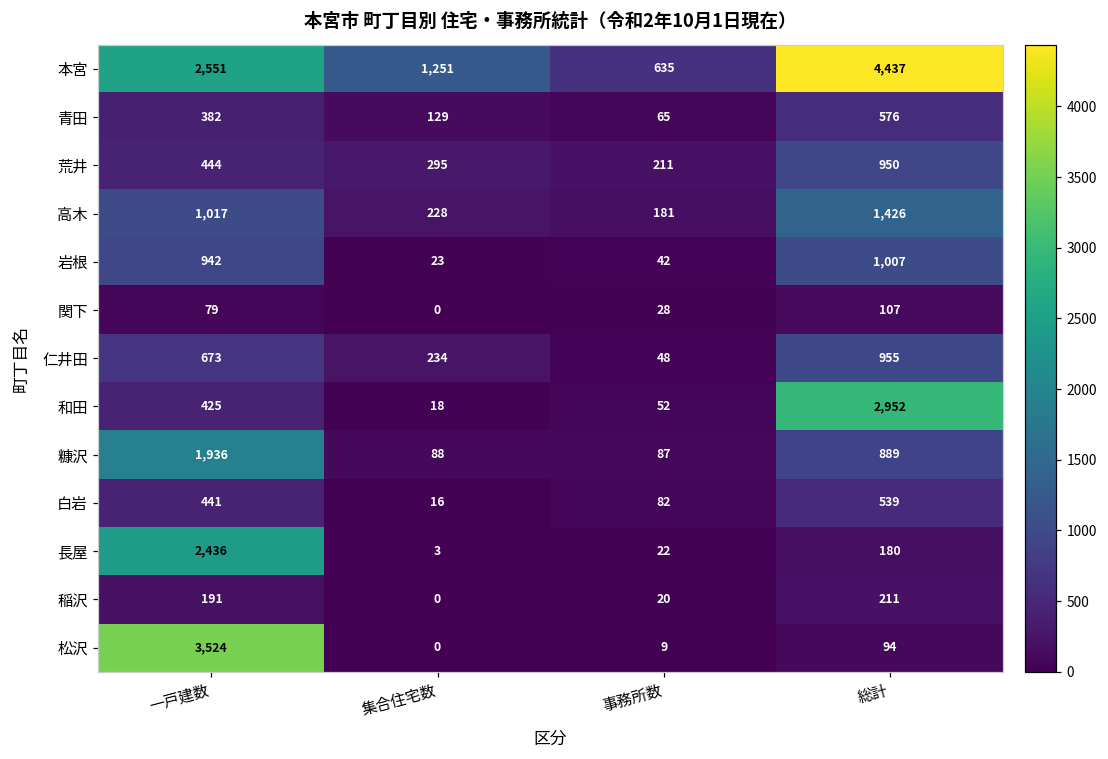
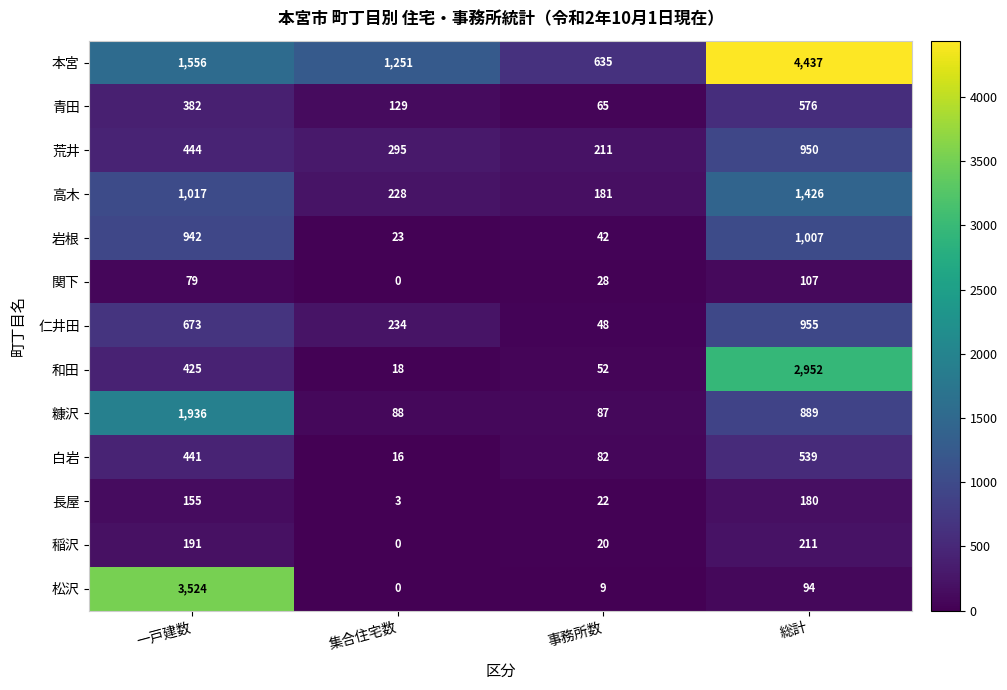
本宮, 一戸建数: 2,551 -> 1,556
長屋, 一戸建数: 2,436 -> 155
